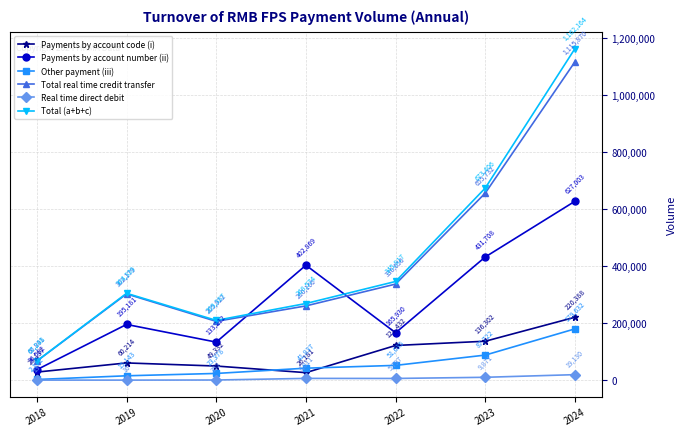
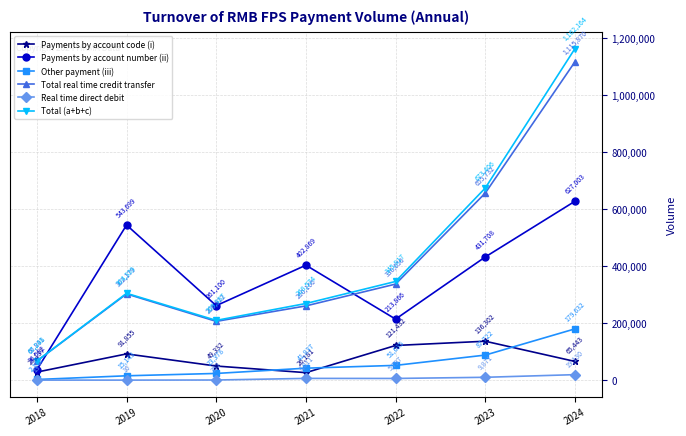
Payments by account code (i), 2019: 60,214 -> 91,855
Payments by account number (ii), 2019: 195,181 -> 543,699
Payments by account number (ii), 2020: 133,212 -> 261,100
Payments by account number (ii), 2022: 165,930 -> 213,866
Payments by account code (i), 2024: 220,388 -> 65,443
